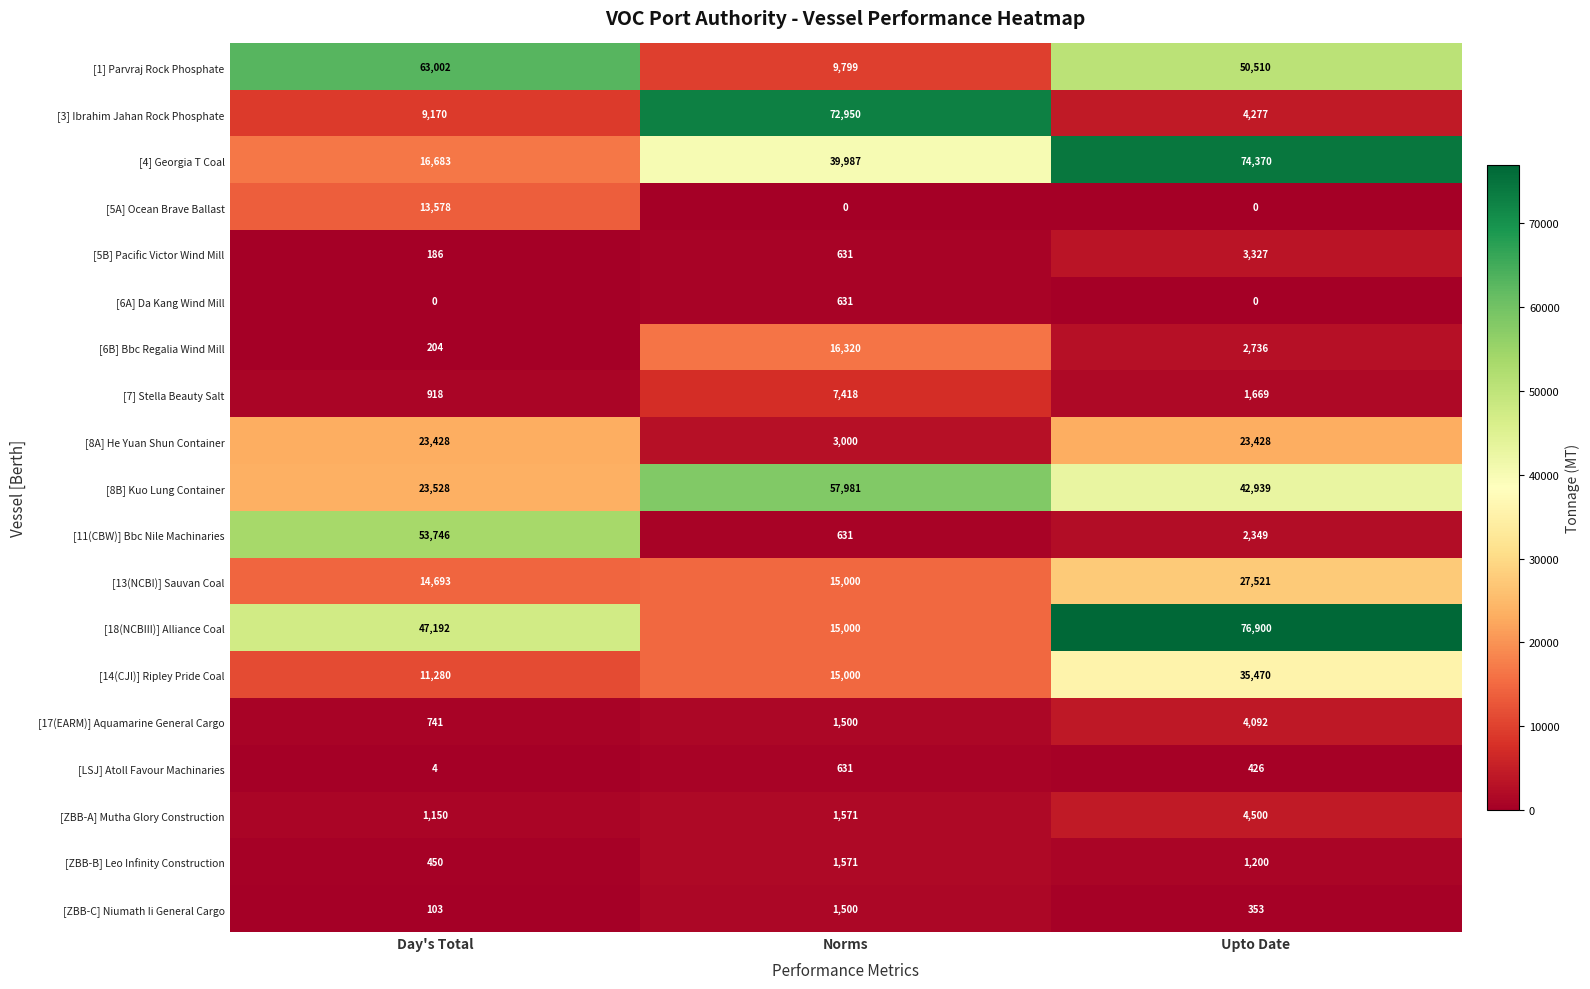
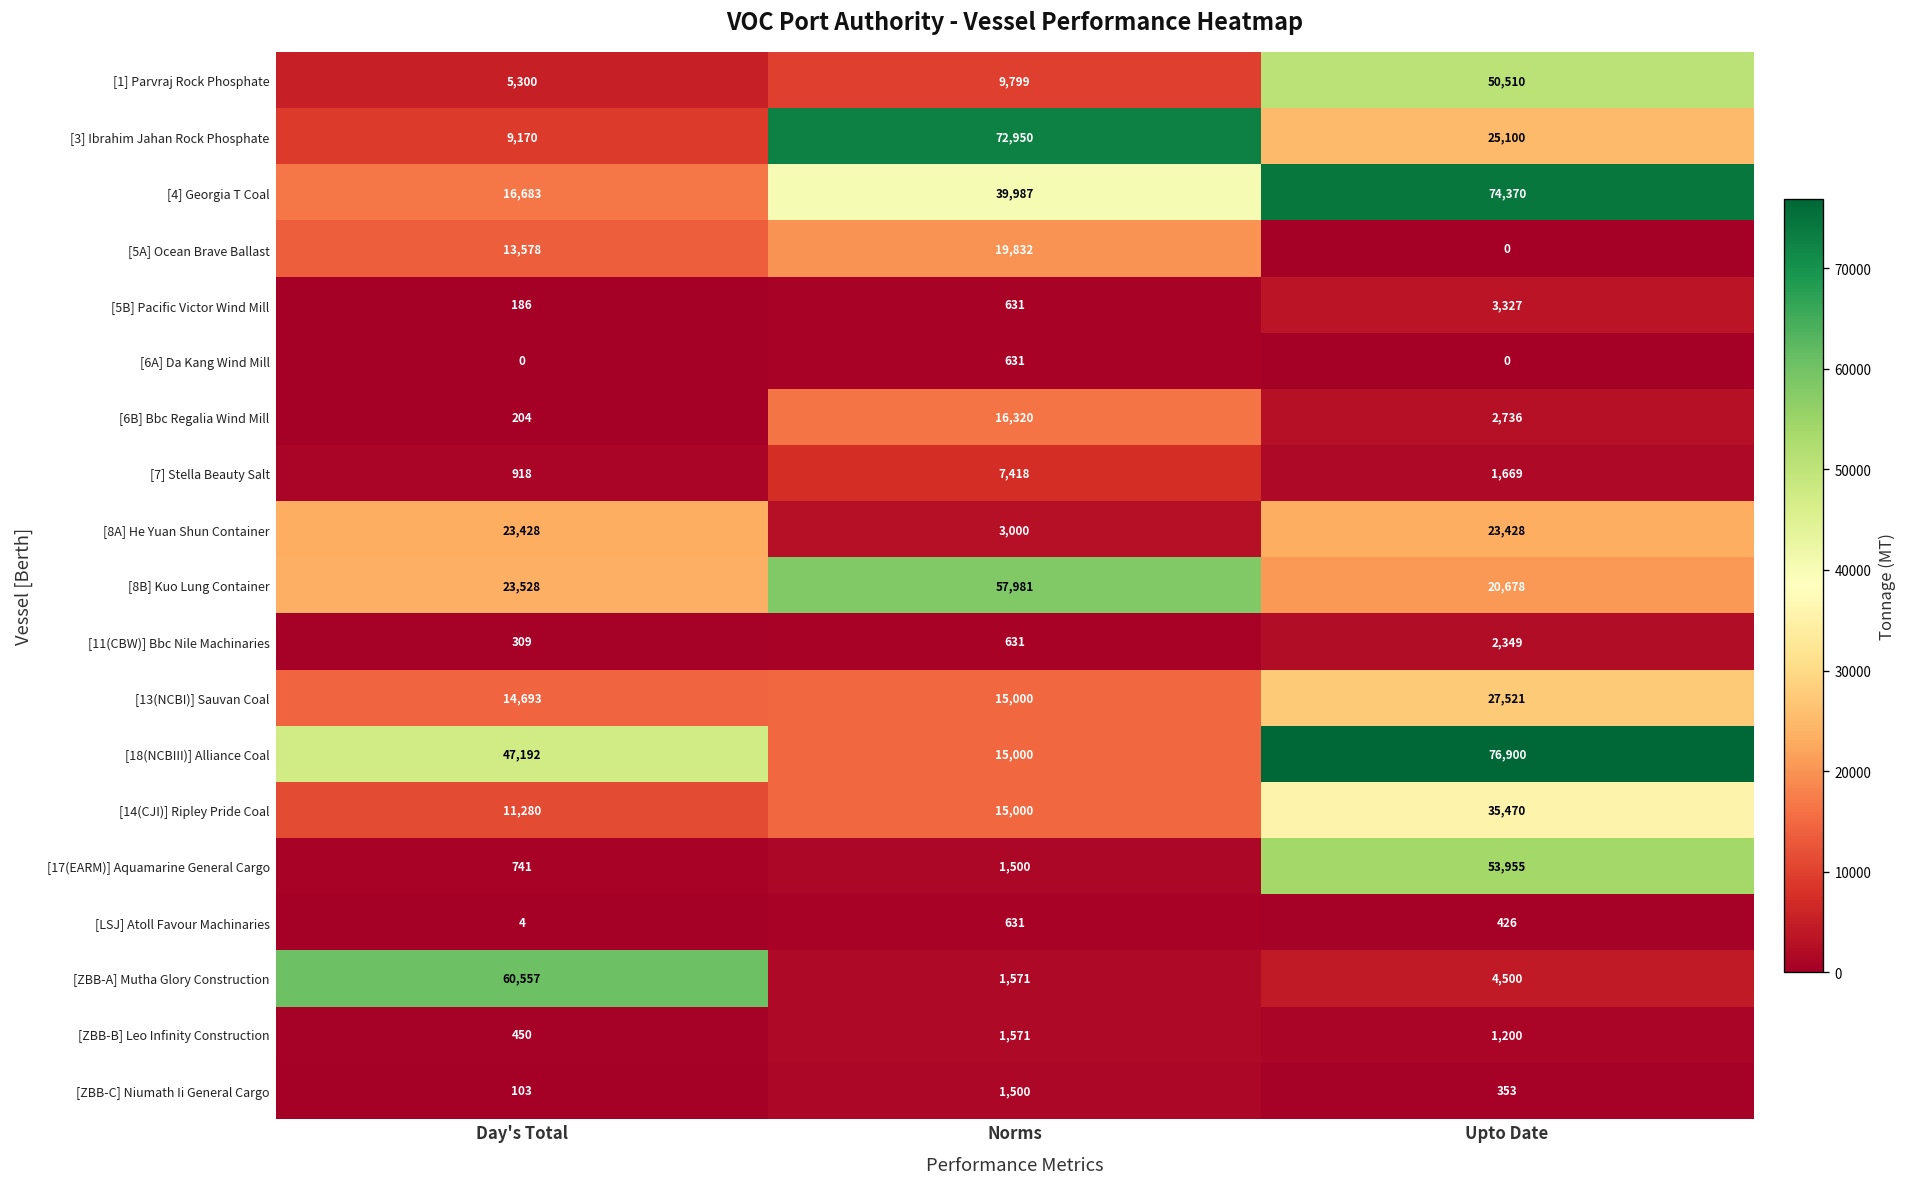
[1] Parvraj Rock Phosphate, Day's Total: 63,002 -> 5,300
[3] Ibrahim Jahan Rock Phosphate, Upto Date: 4,277 -> 25,100
[5A] Ocean Brave Ballast, Norms: 0 -> 19,832
[8B] Kuo Lung Container, Upto Date: 42,939 -> 20,678
[11(CBW)] Bbc Nile Machinaries, Day's Total: 53,746 -> 309
[17(EARM)] Aquamarine General Cargo, Upto Date: 4,092 -> 53,955
[ZBB-A] Mutha Glory Construction, Day's Total: 1,150 -> 60,557
